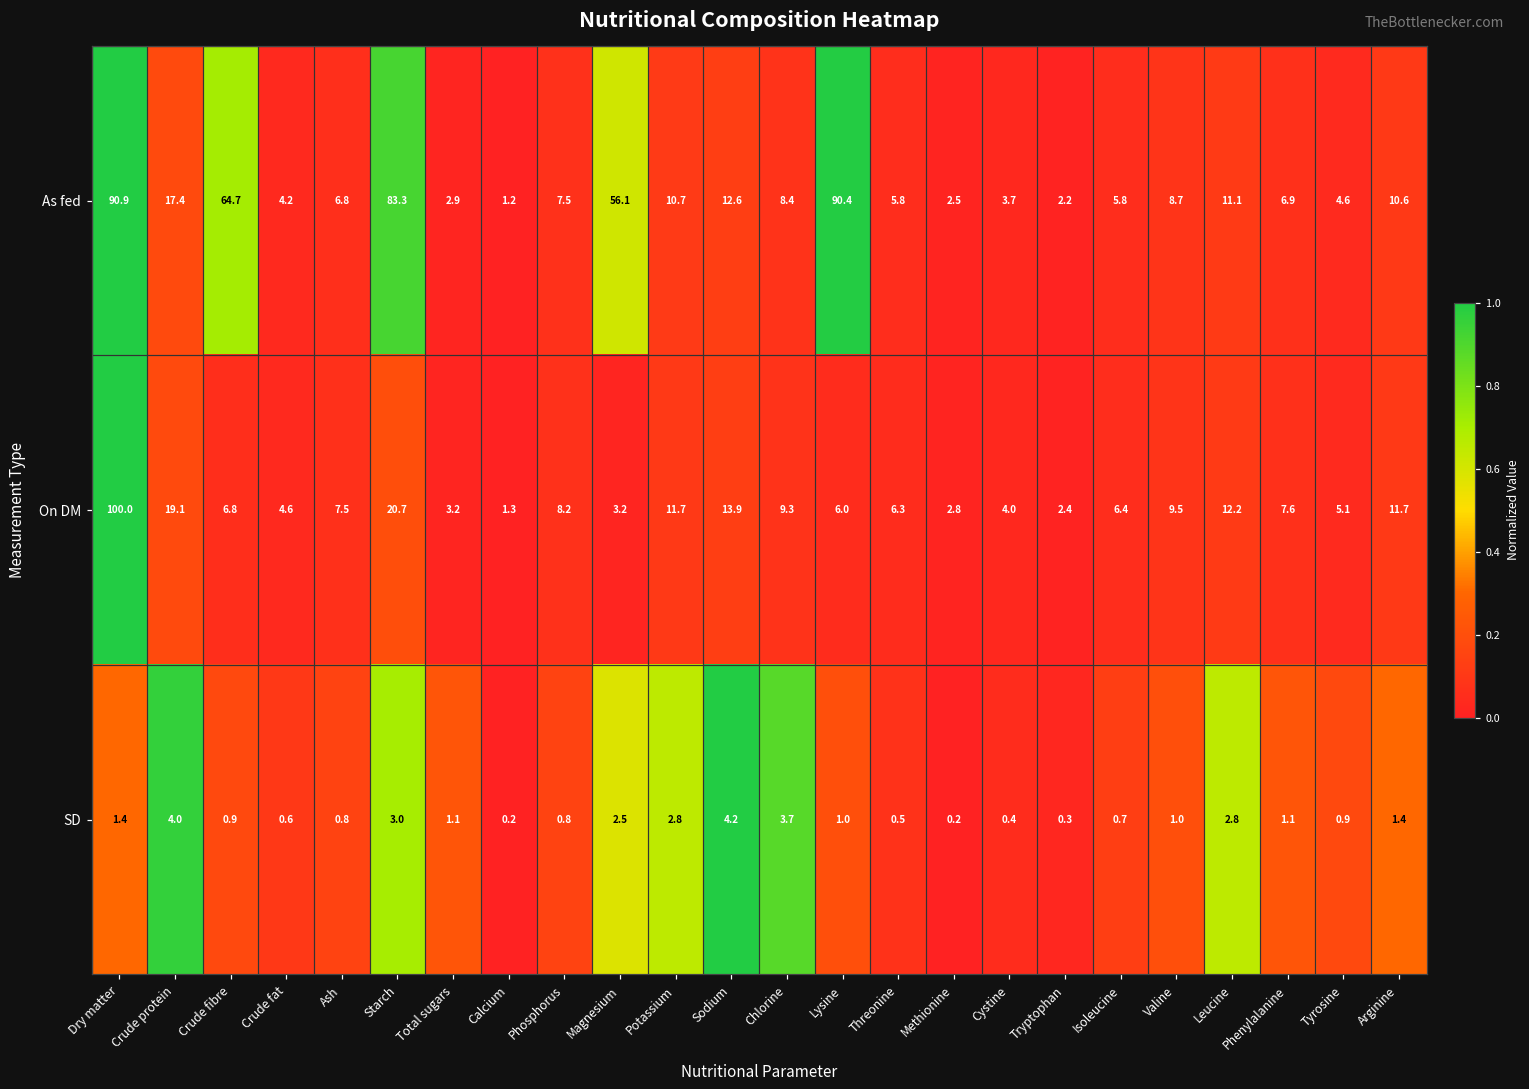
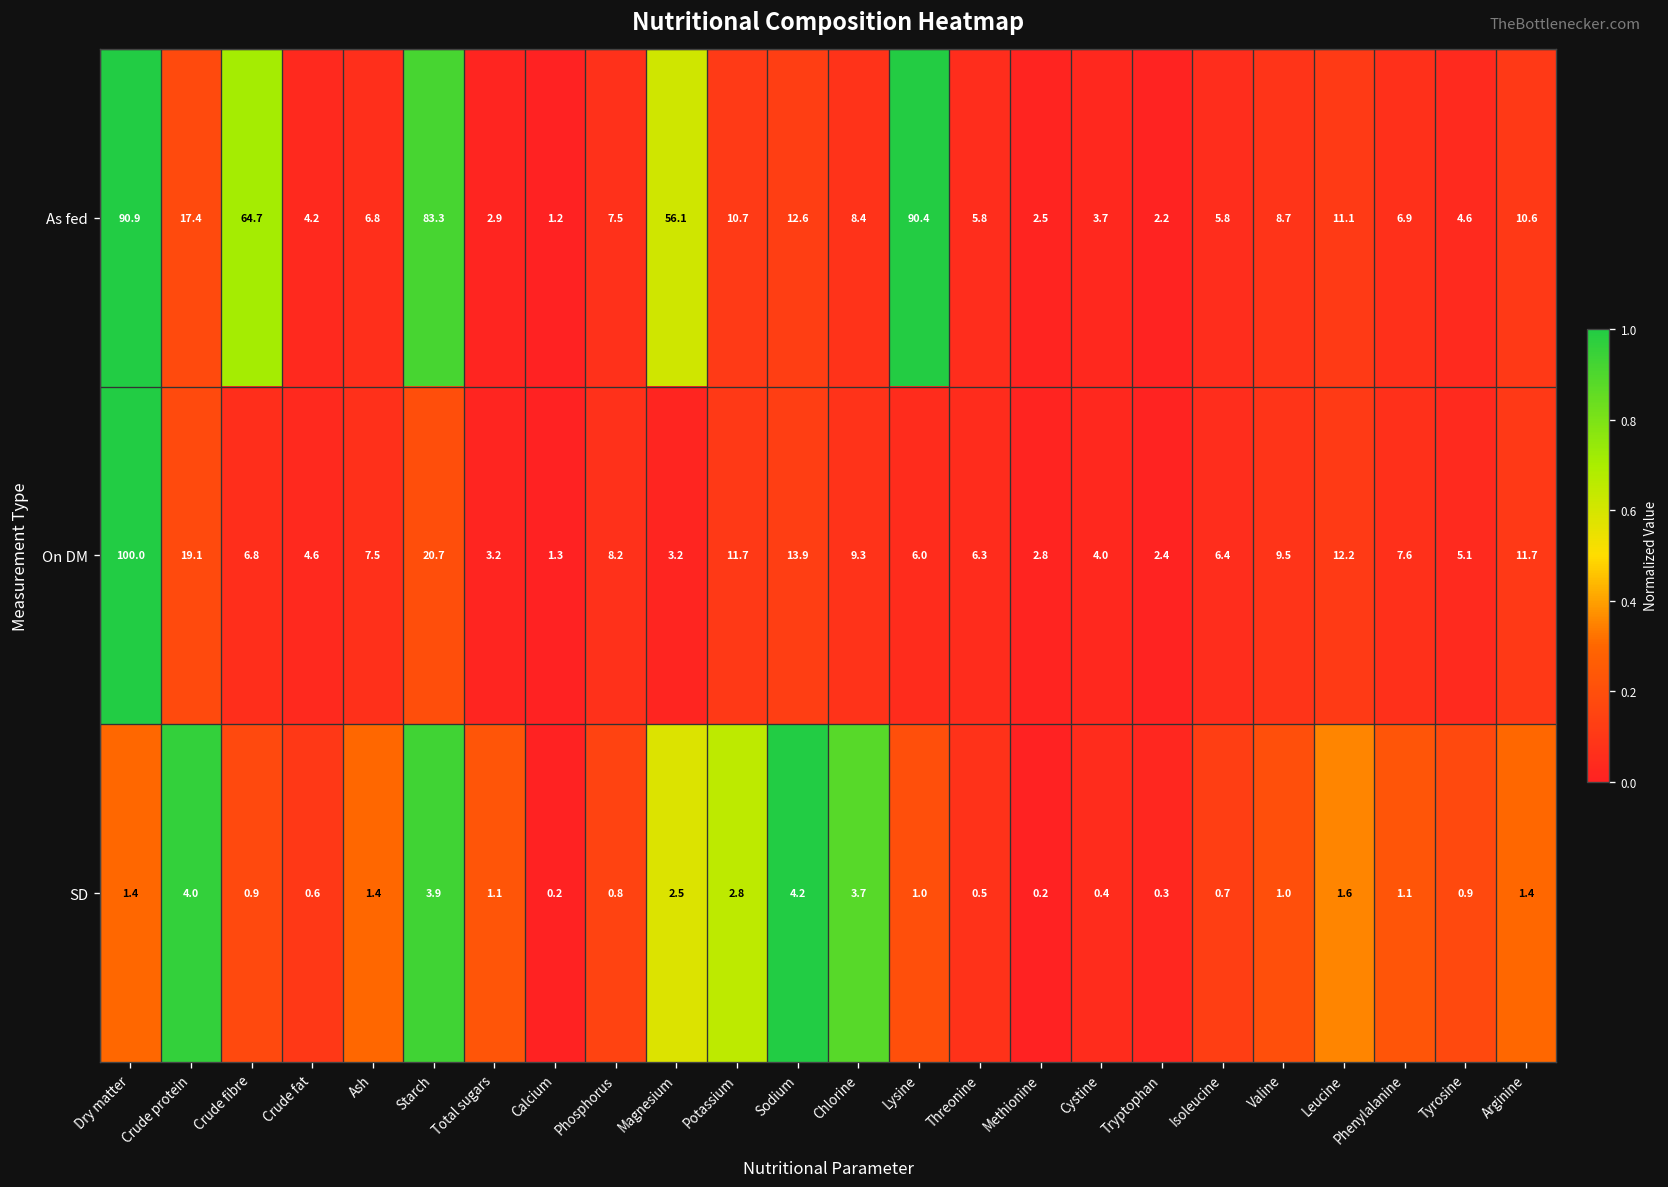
SD, Ash: 0.8 -> 1.4
SD, Starch: 3.0 -> 3.9
SD, Leucine: 2.8 -> 1.6
